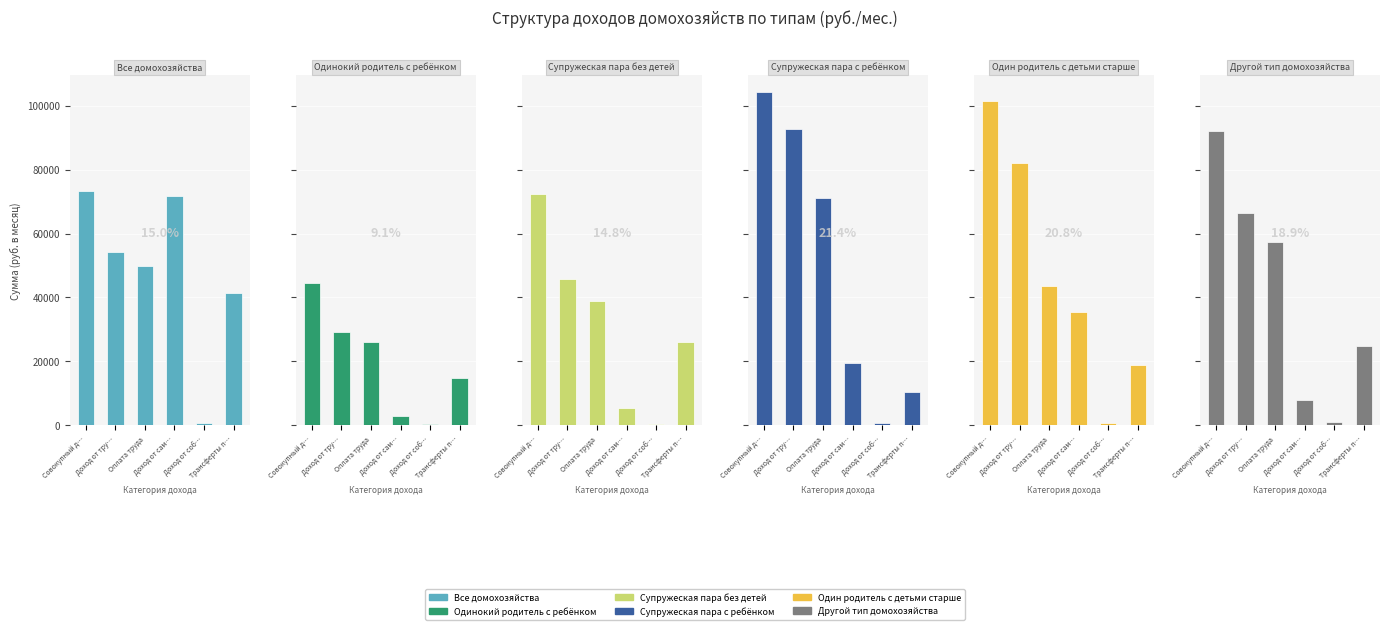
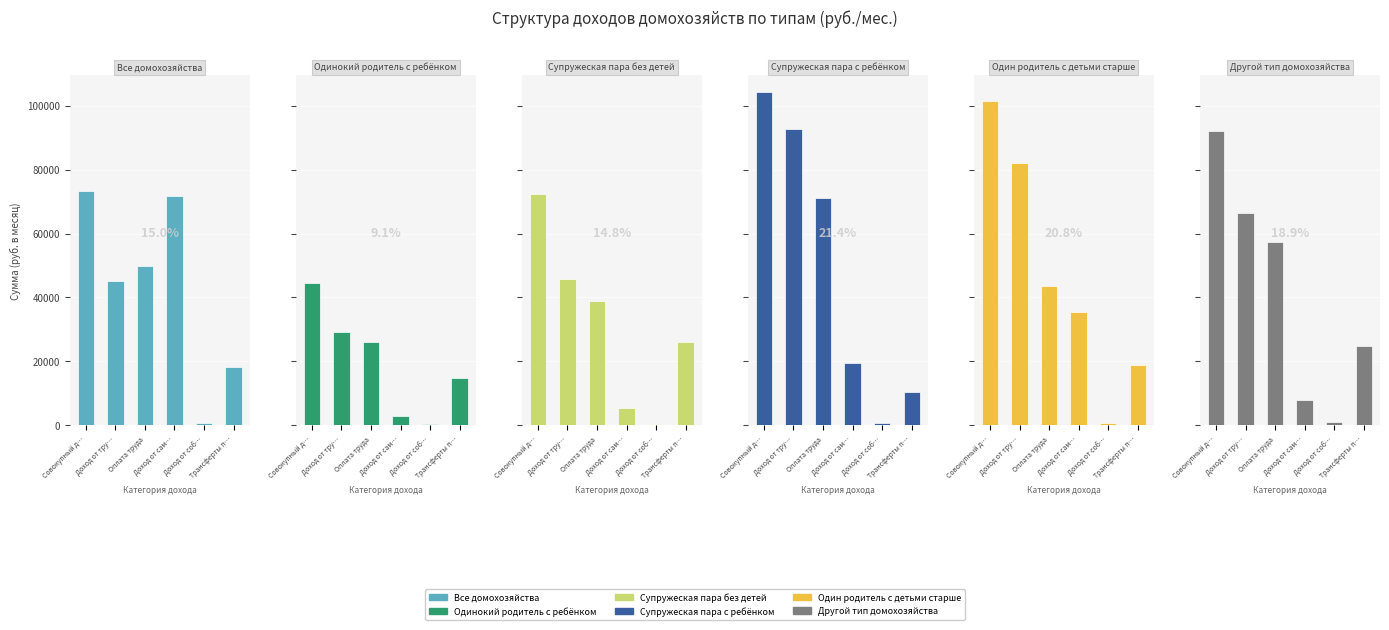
Все домохозяйства, Доход от тру…: 54000 -> 45000
Все домохозяйства, Трансферты п…: 41000 -> 18000
